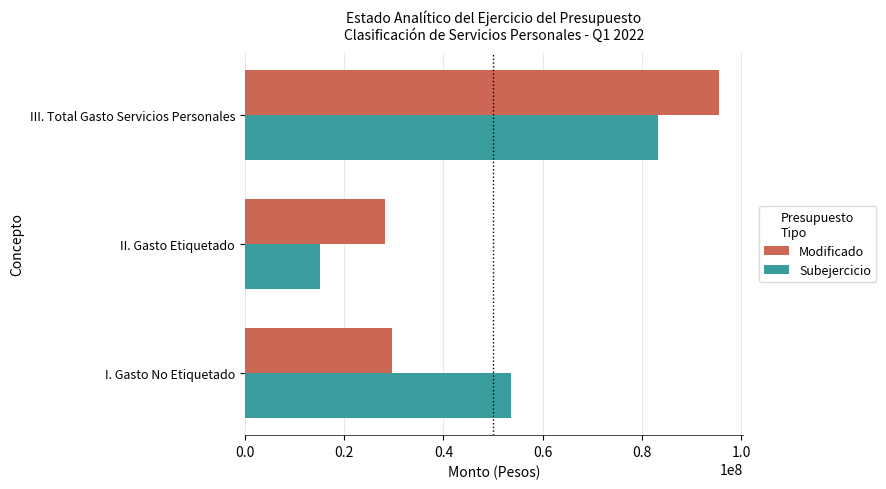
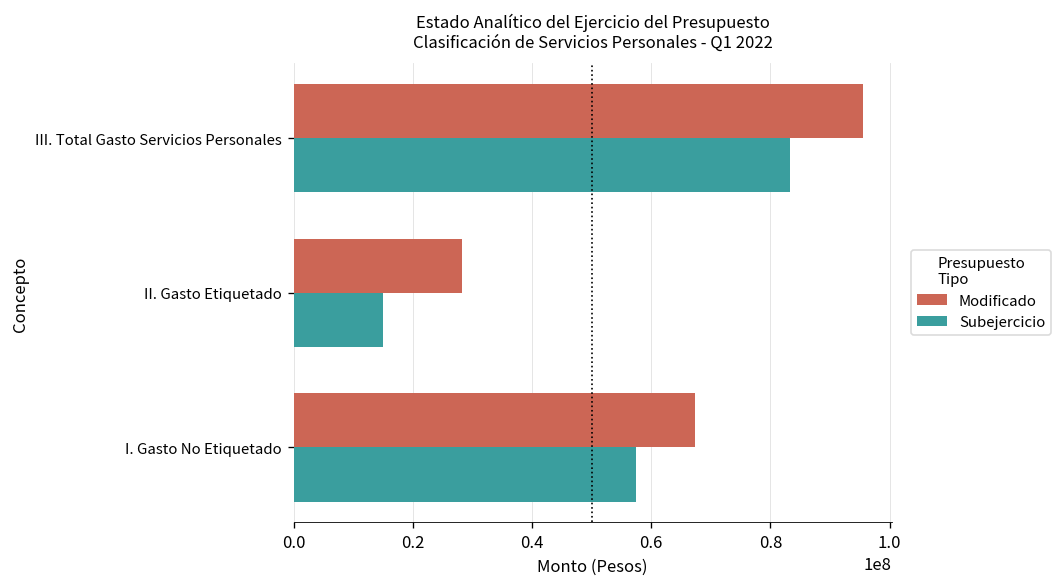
Modificado, I. Gasto No Etiquetado: 30000000 -> 67000000
Subejercicio, I. Gasto No Etiquetado: 54000000 -> 58000000
